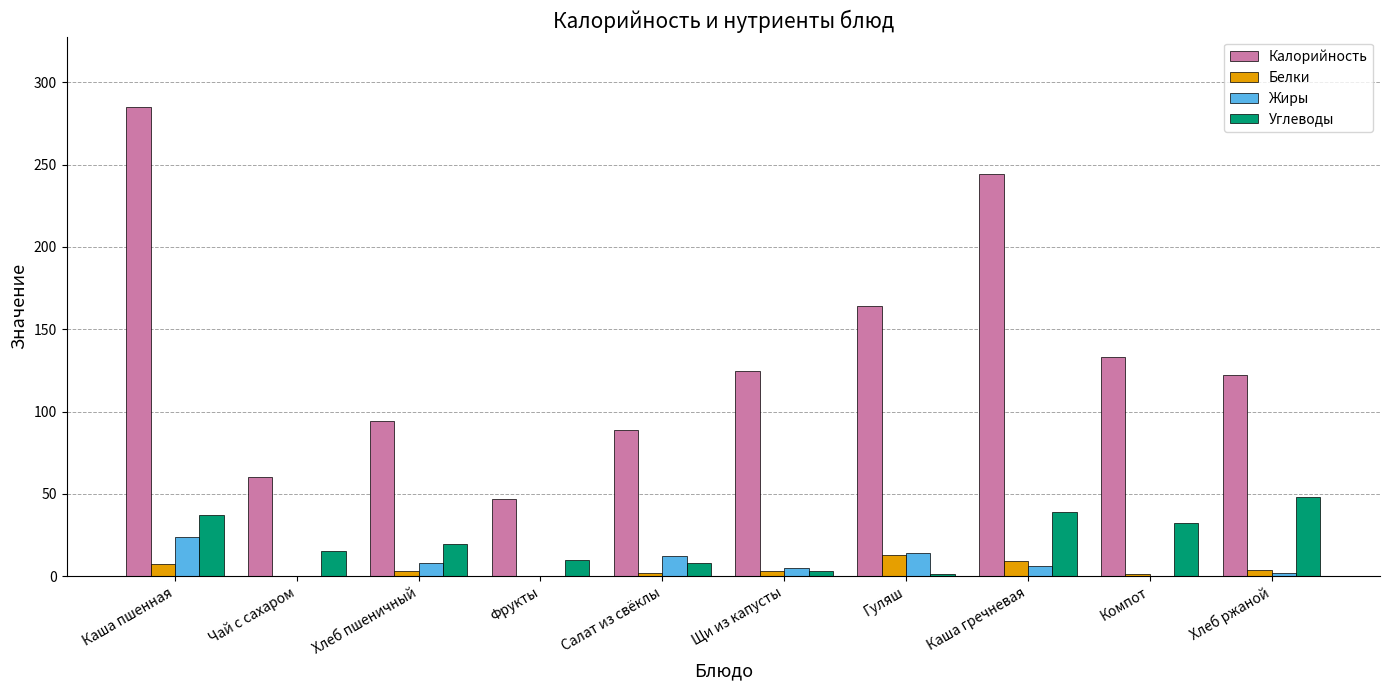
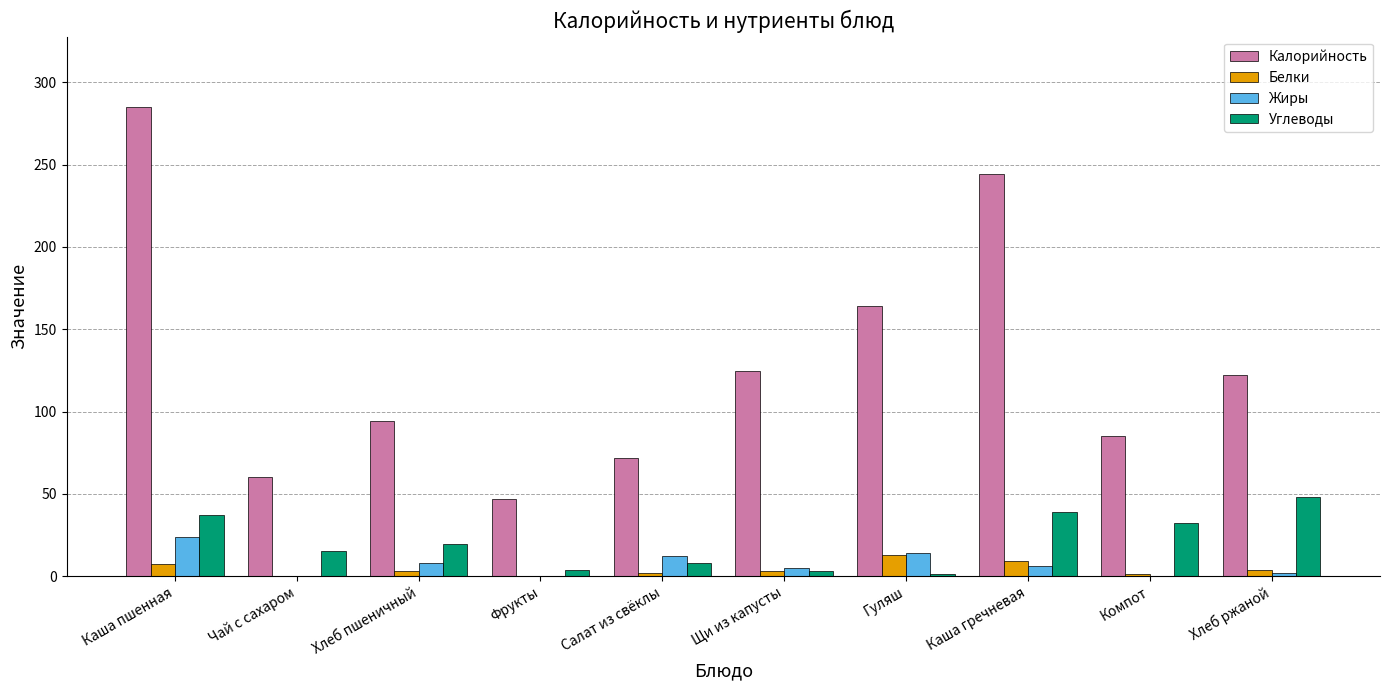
Углеводы, Фрукты: 10 -> 4
Калорийность, Салат из свёклы: 89 -> 72
Калорийность, Компот: 133 -> 85
